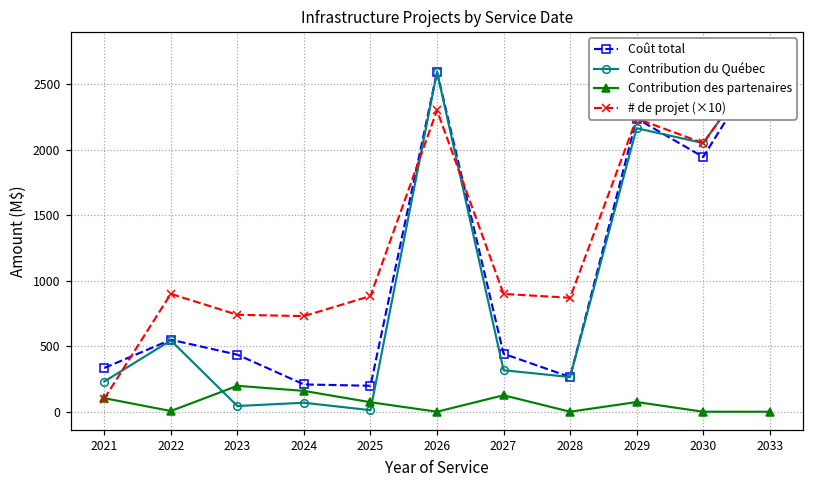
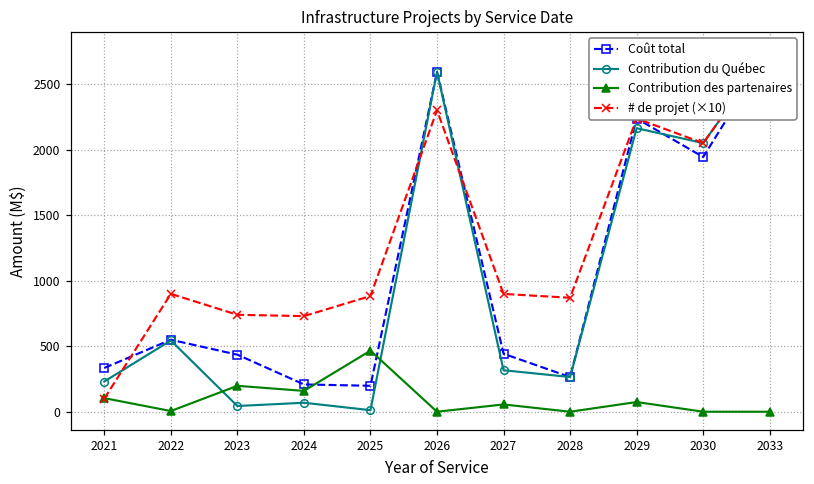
Contribution des partenaires, 2025: 70 -> 470
Contribution des partenaires, 2027: 130 -> 60
